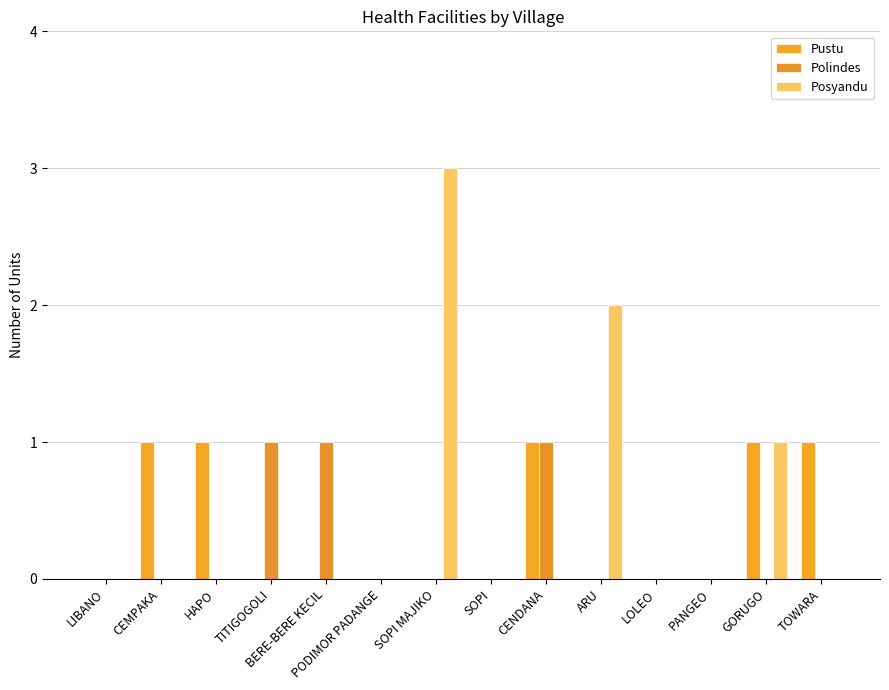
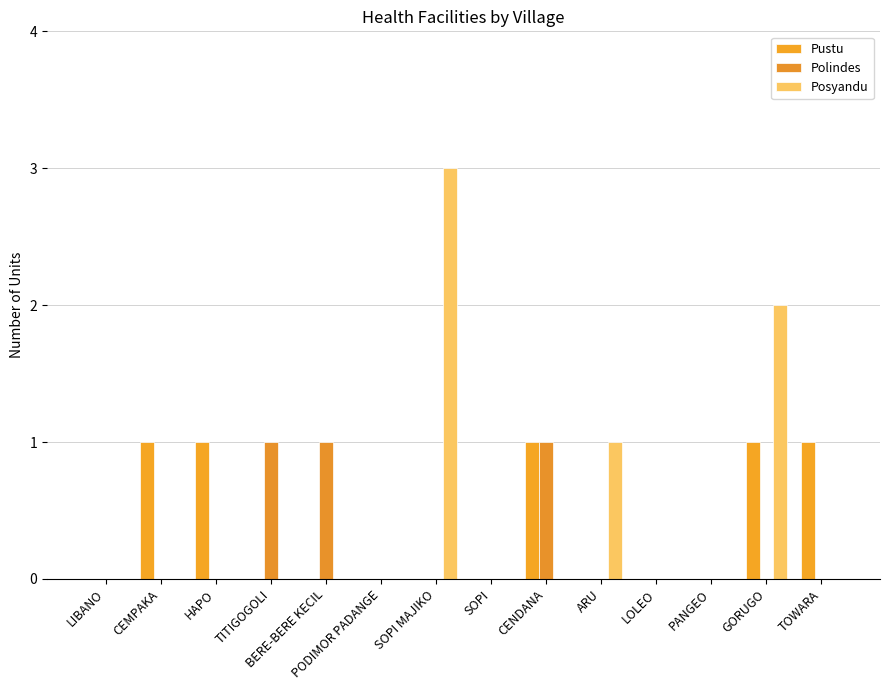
Posyandu, ARU: 2 -> 1
Posyandu, GORUGO: 1 -> 2
